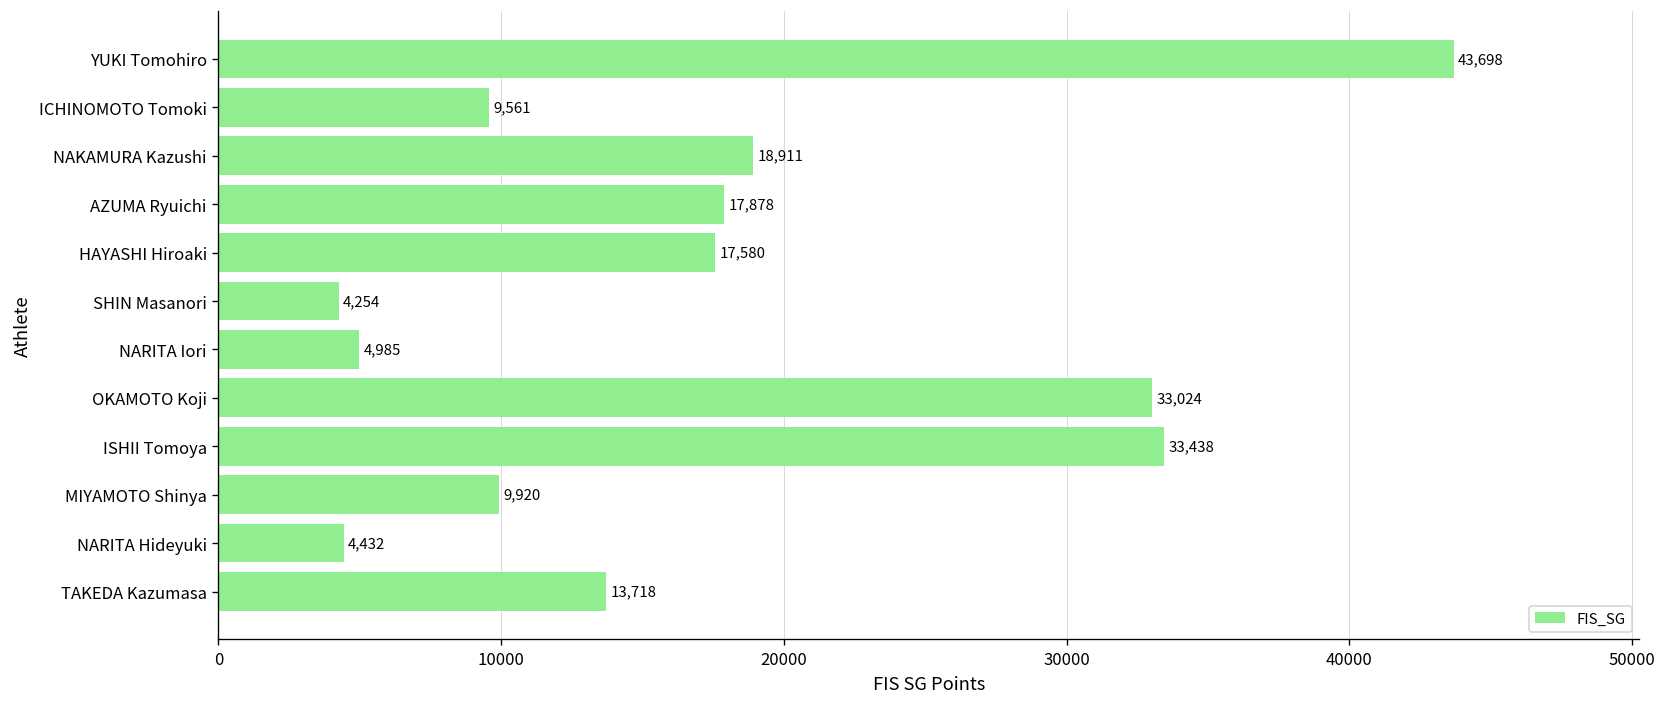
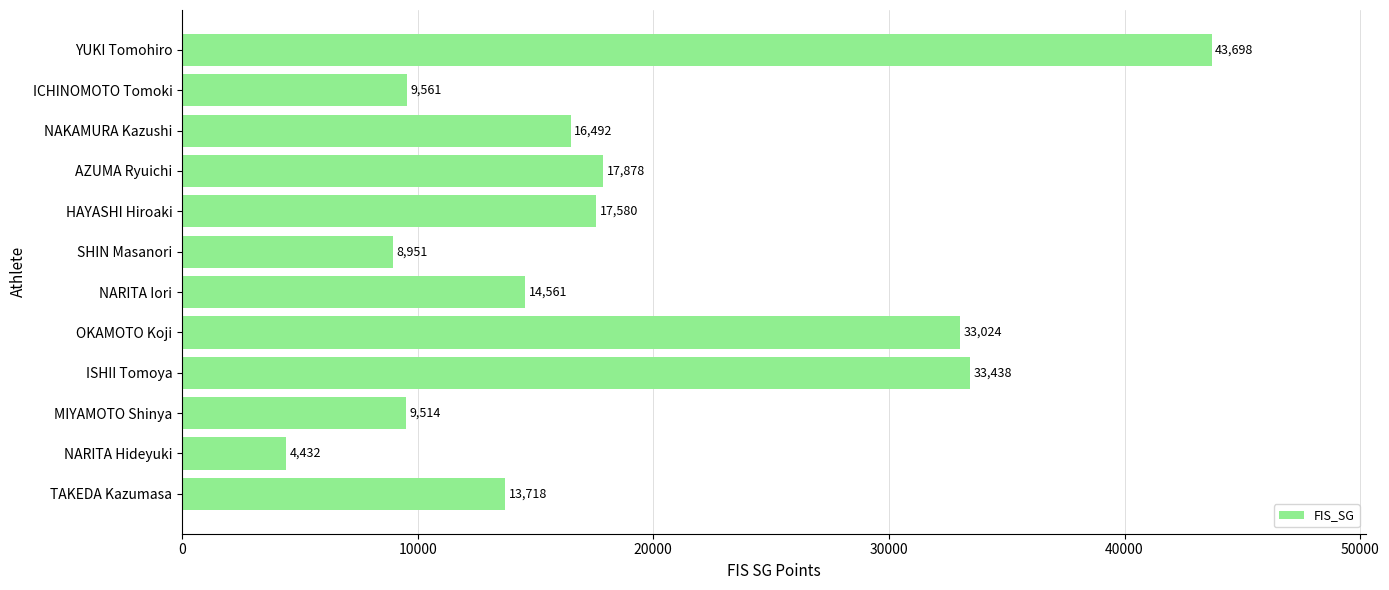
NAKAMURA Kazushi: 18,911 -> 16,492
SHIN Masanori: 4,254 -> 8,951
NARITA Iori: 4,985 -> 14,561
MIYAMOTO Shinya: 9,920 -> 9,514
